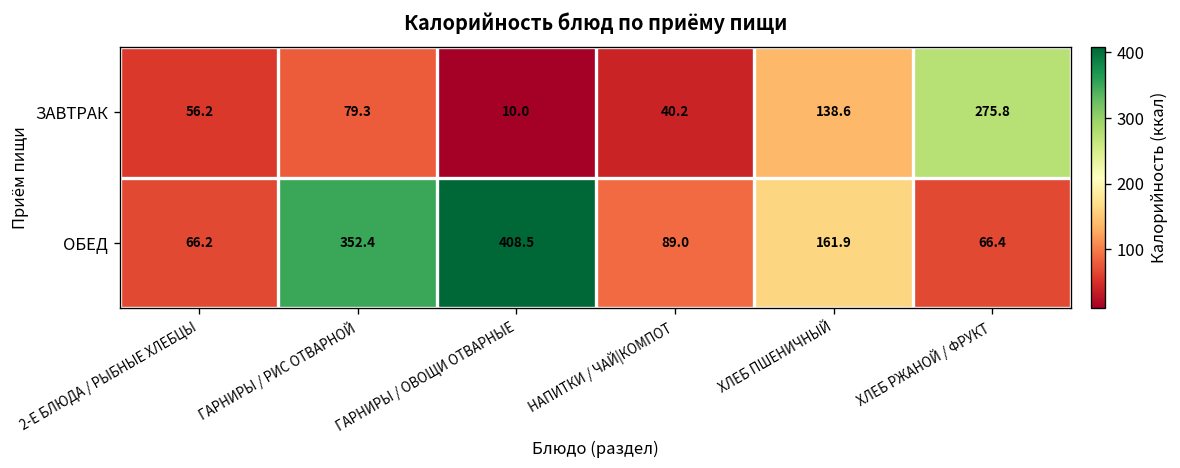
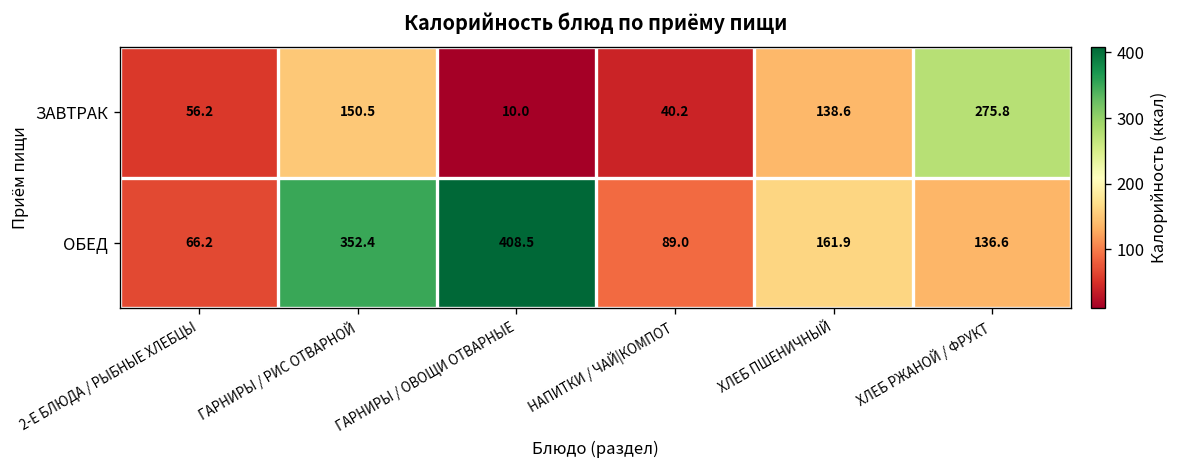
ЗАВТРАК, ГАРНИРЫ / РИС ОТВАРНОЙ: 79.3 -> 150.5
ОБЕД, ХЛЕБ РЖАНОЙ / ФРУКТ: 66.4 -> 136.6
